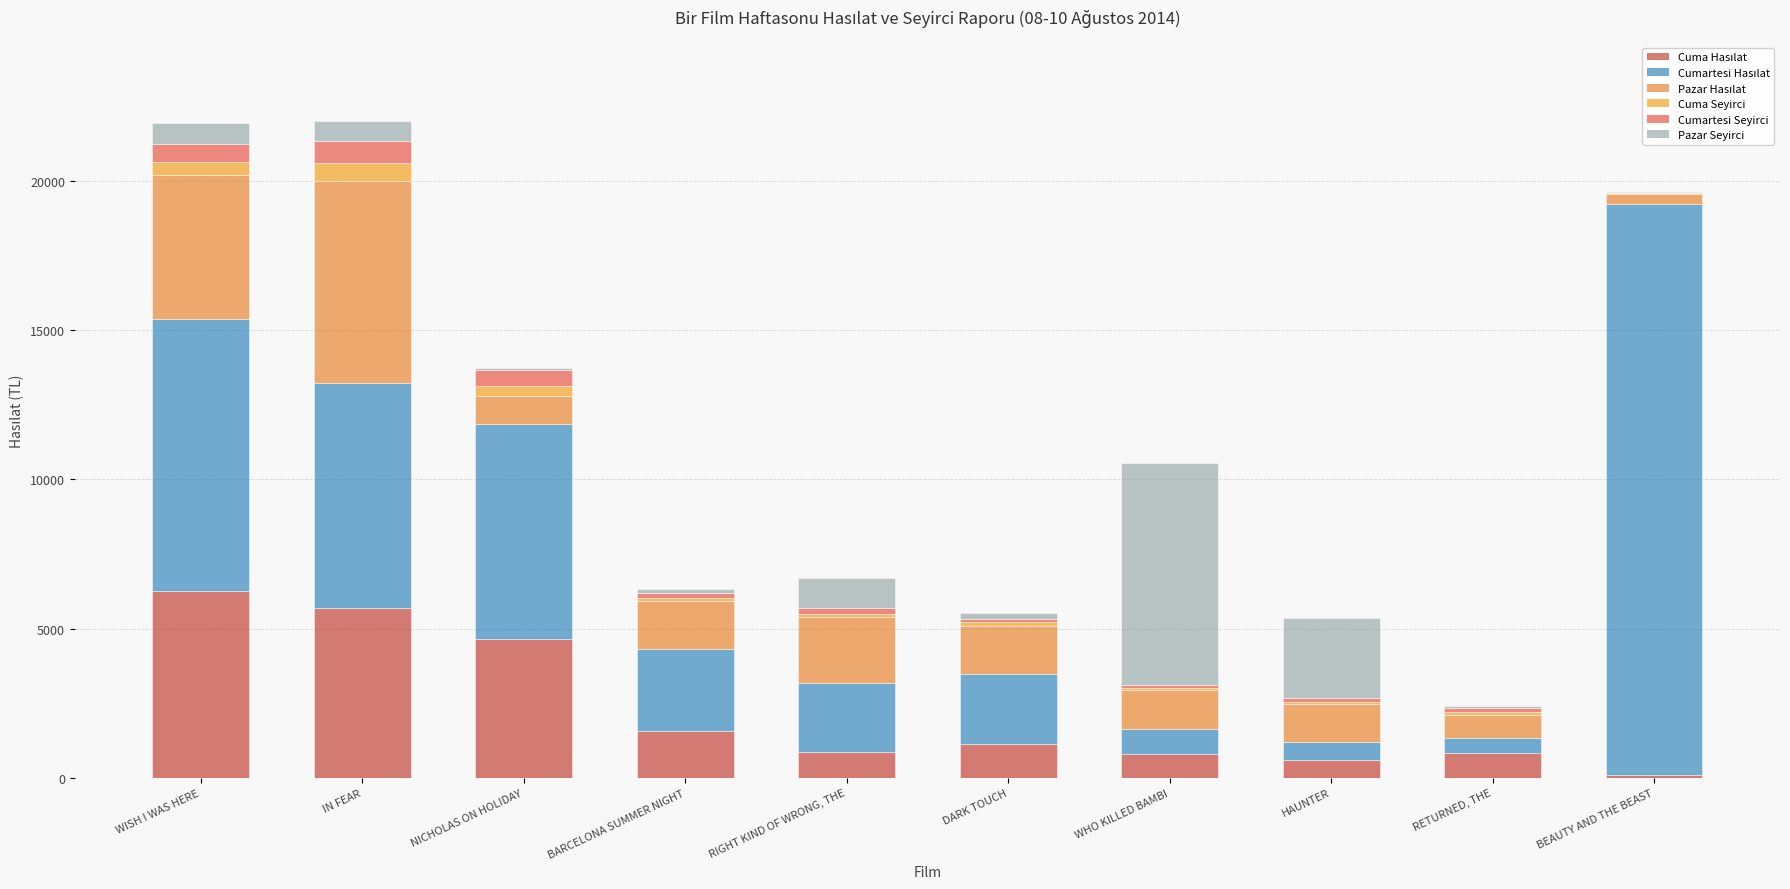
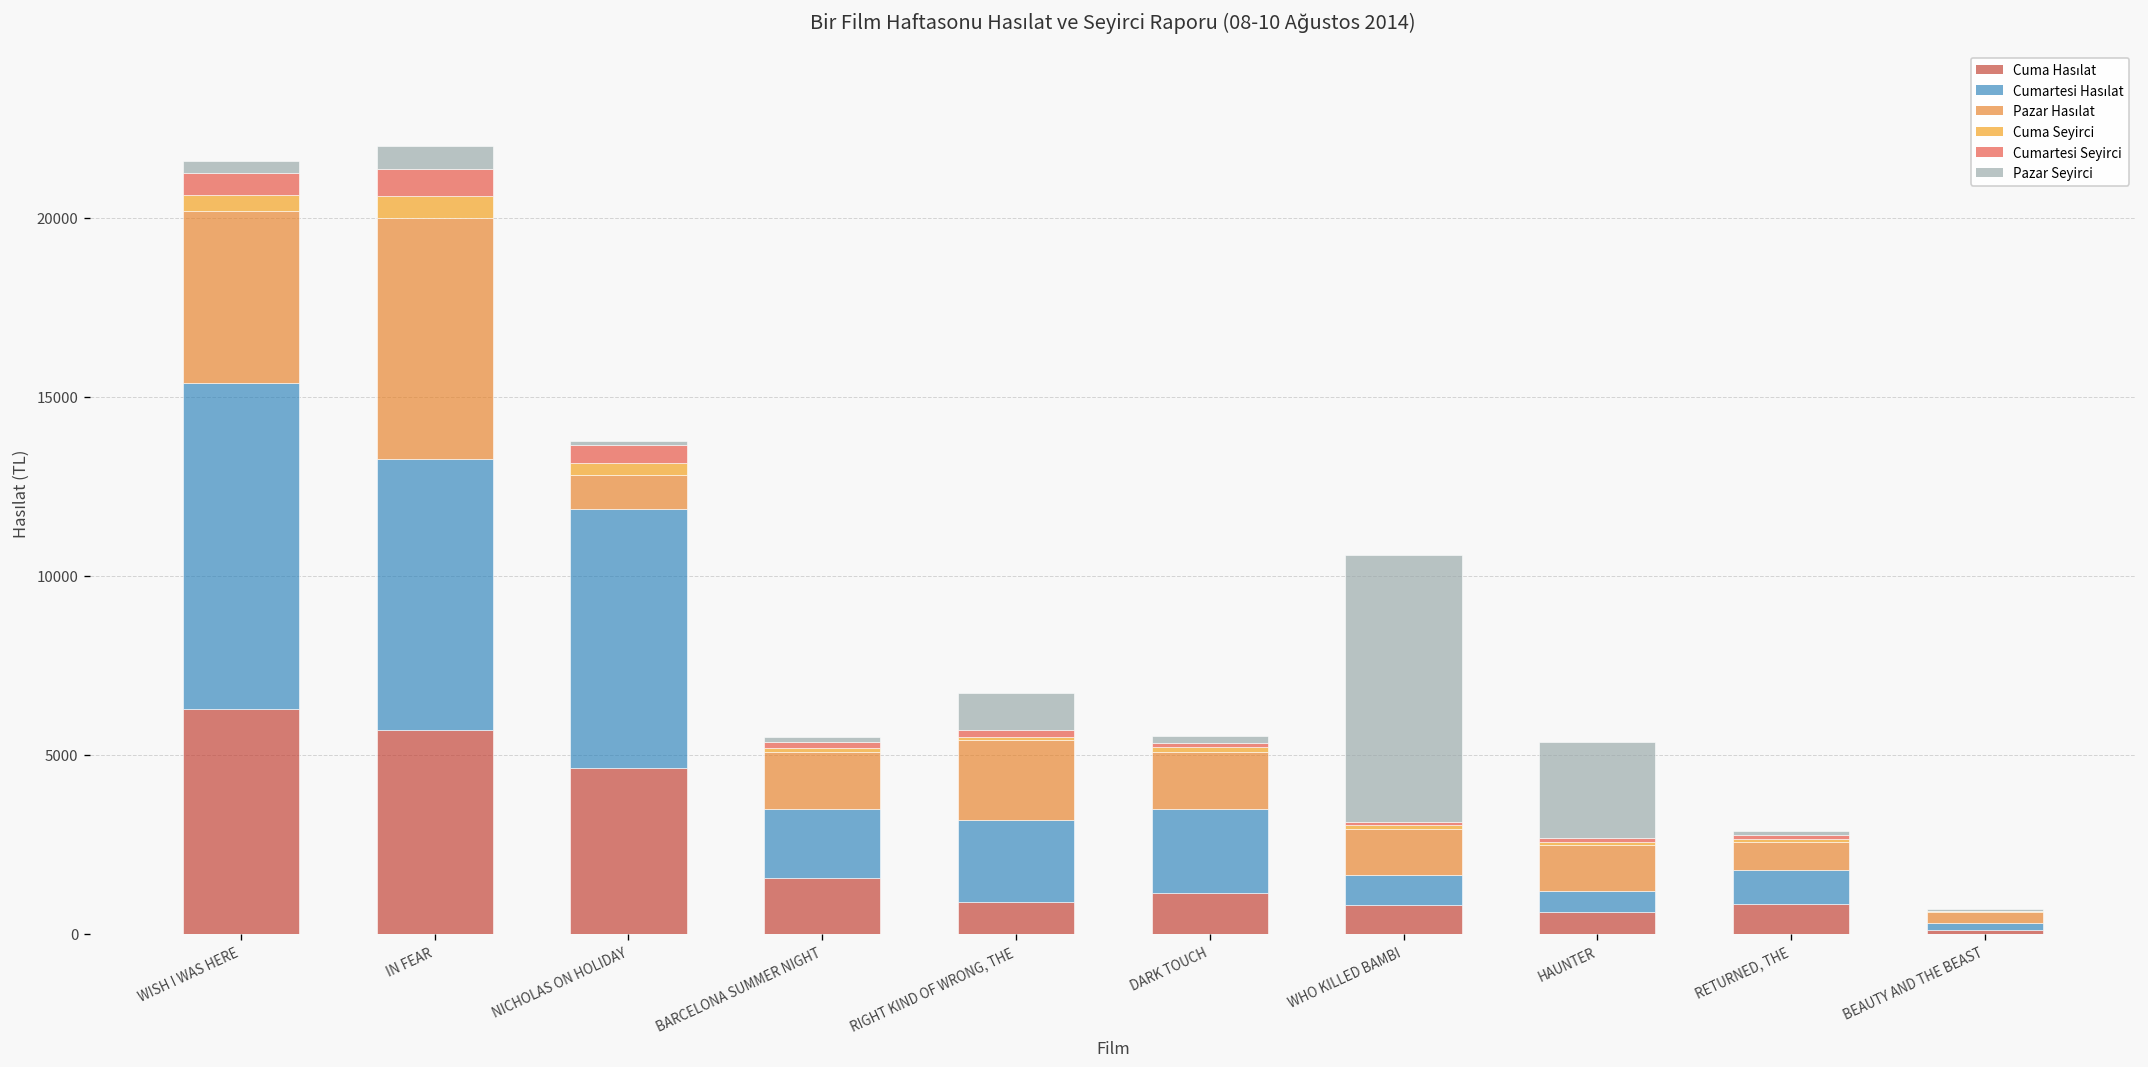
Pazar Seyirci, WISH I WAS HERE: 700 -> 300
Cumartesi Hasılat, BARCELONA SUMMER NIGHT: 2800 -> 1900
Cumartesi Hasılat, RETURNED, THE: 500 -> 900
Cumartesi Hasılat, BEAUTY AND THE BEAST: 19100 -> 200
